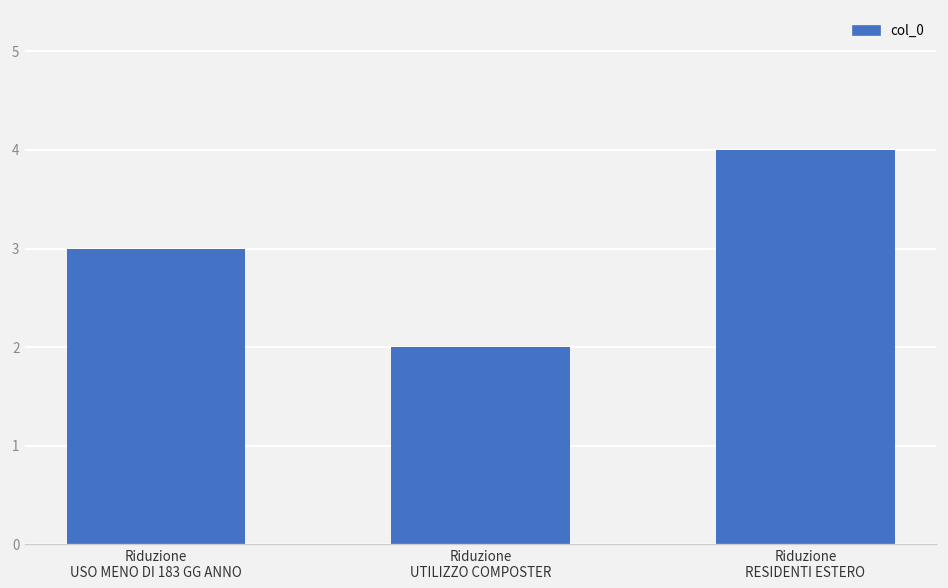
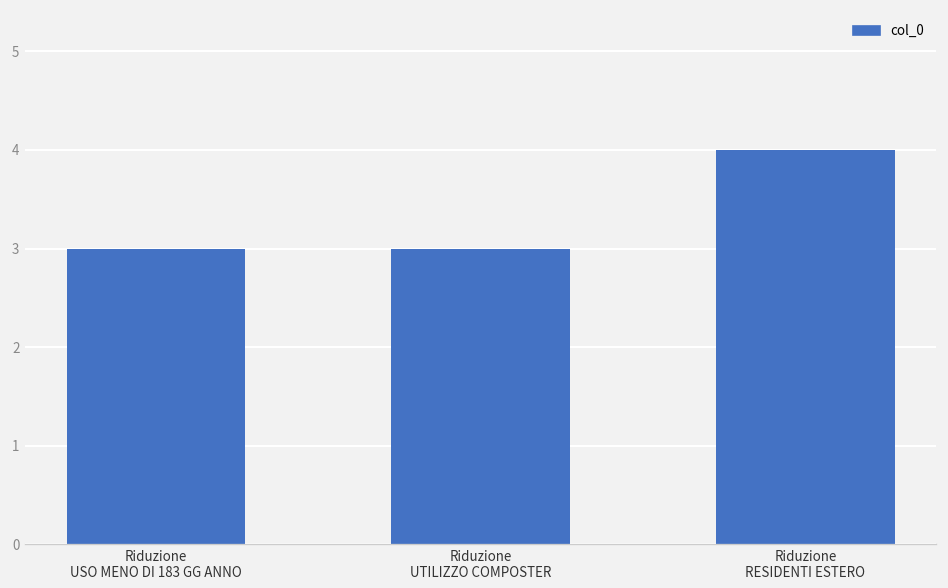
Riduzione UTILIZZO COMPOSTER: 2 -> 3
